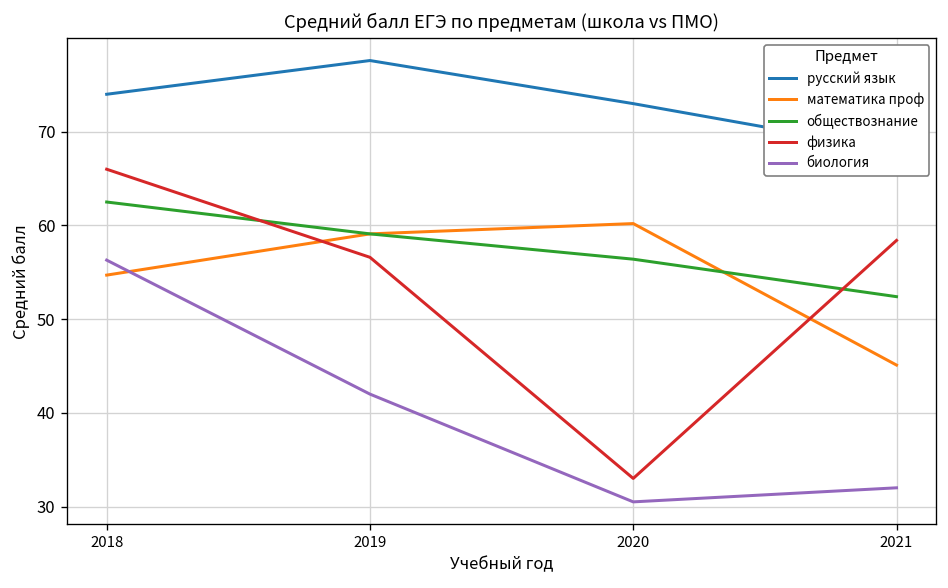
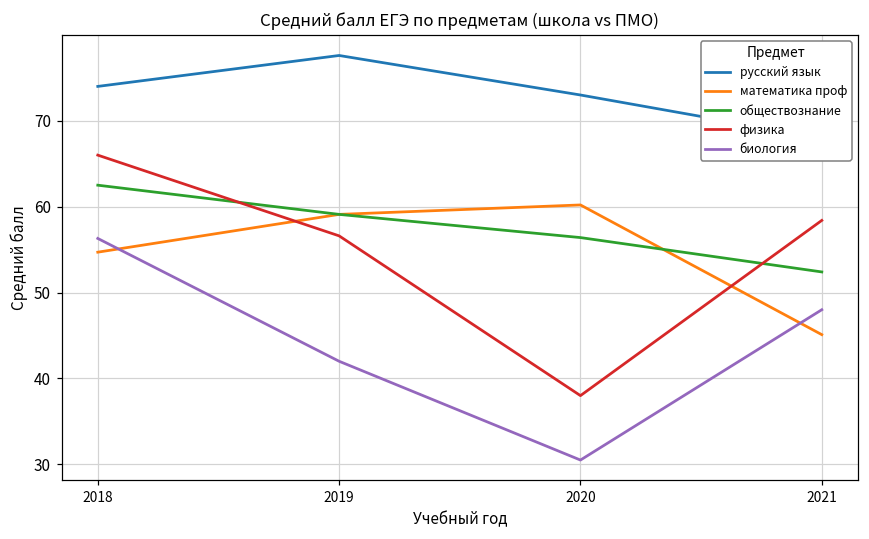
физика, 2020: 33 -> 38
биология, 2021: 32 -> 48
